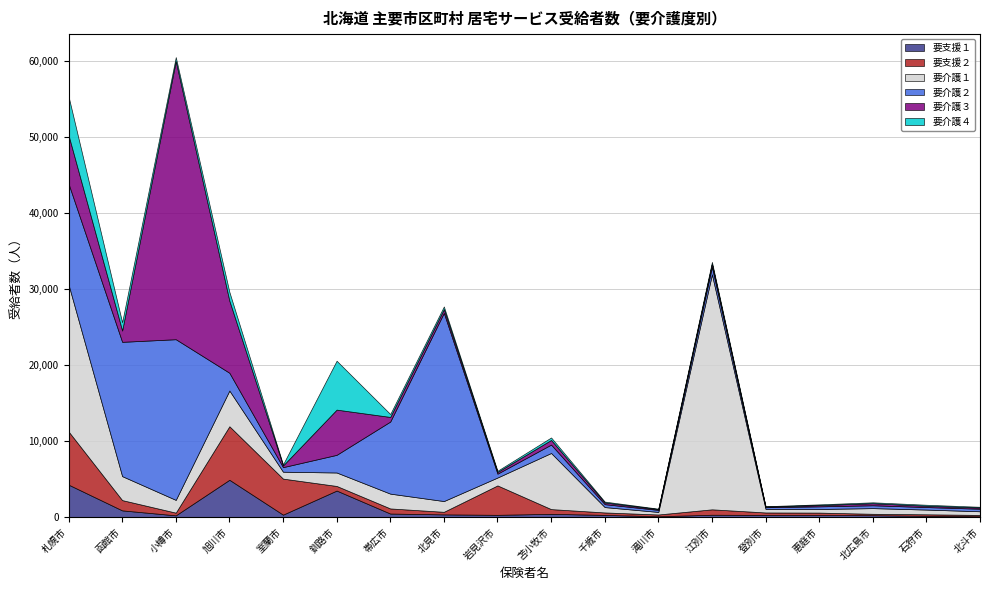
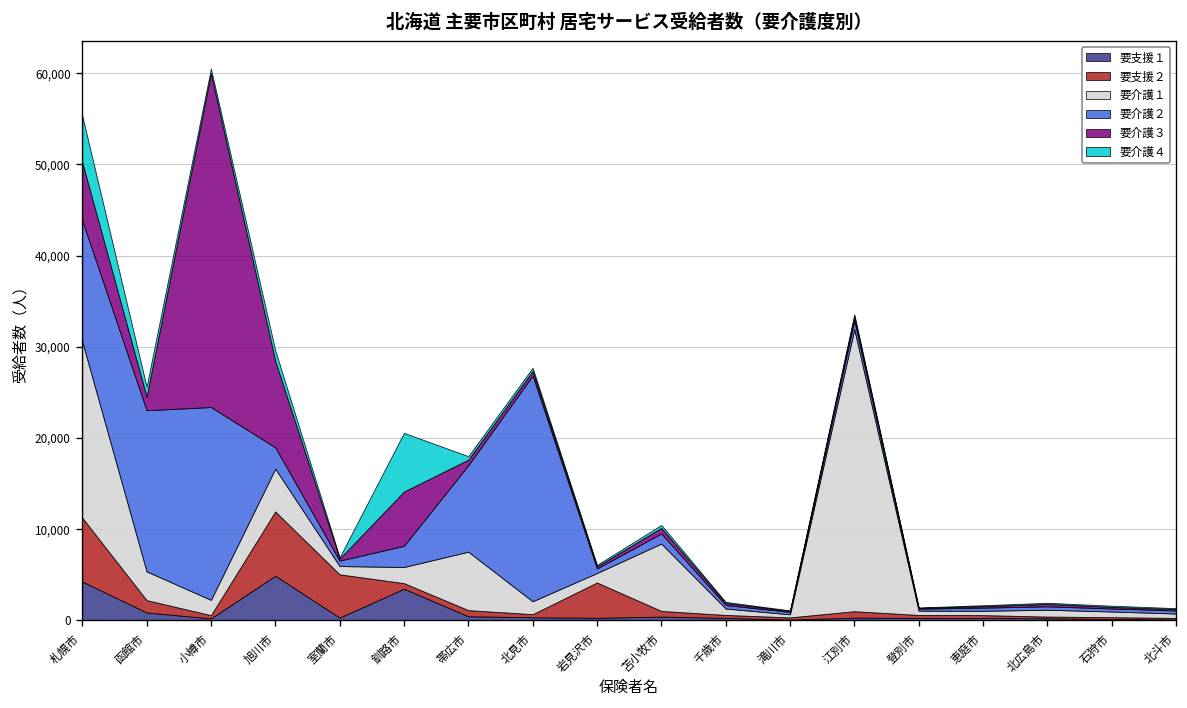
要介護１, 帯広市: 2,000 -> 6,000
